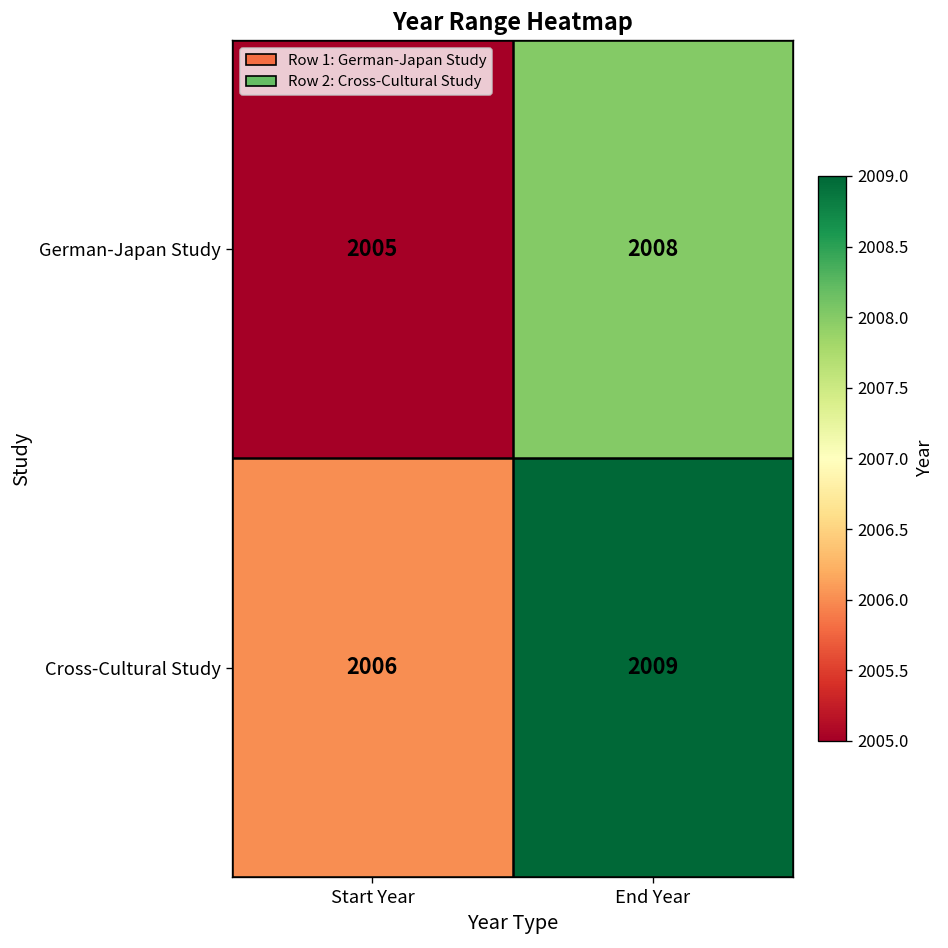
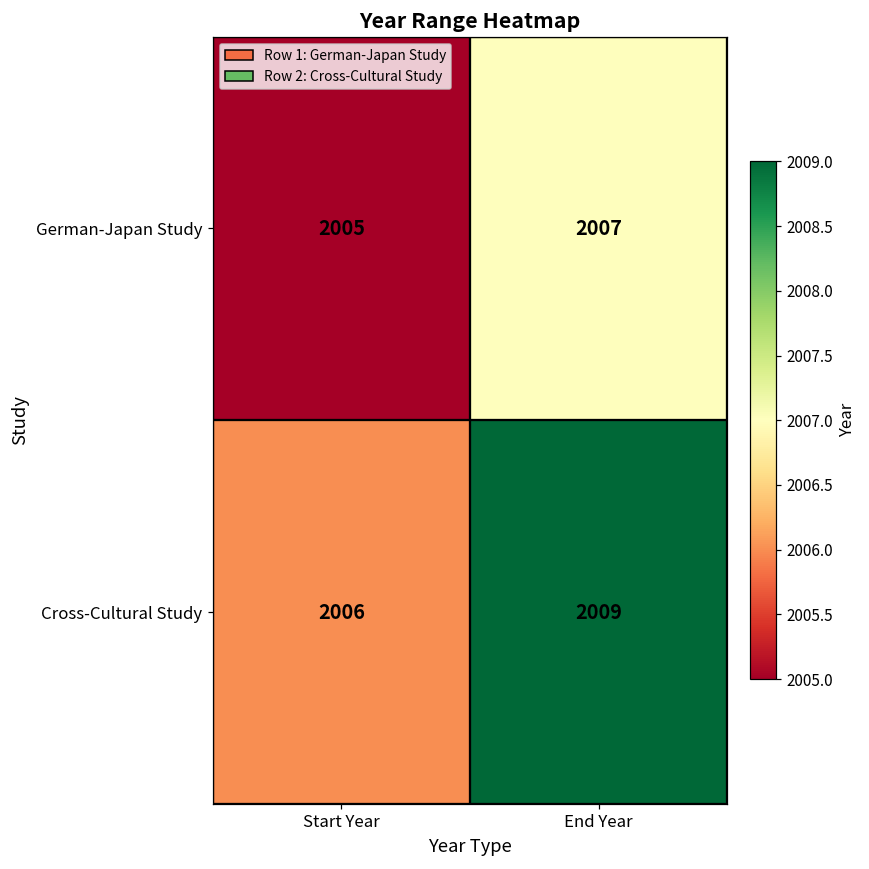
German-Japan Study, End Year: 2008 -> 2007
